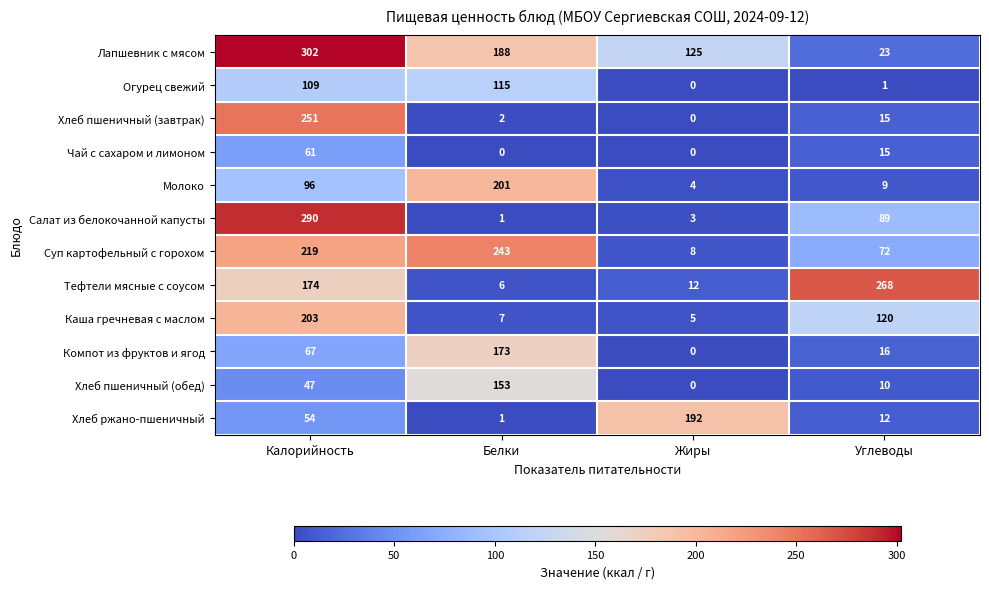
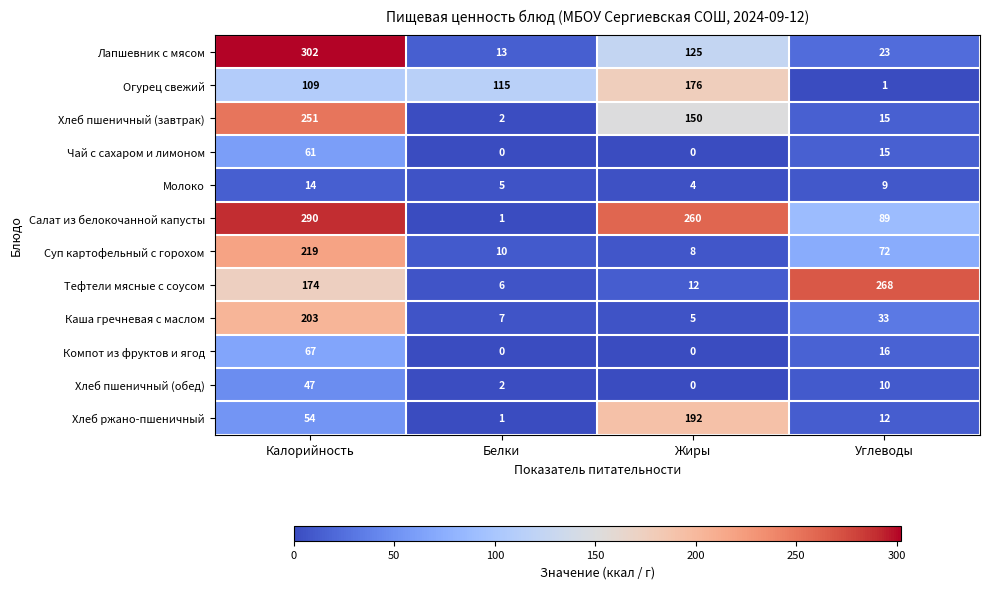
Лапшевник с мясом, Белки: 188 -> 13
Огурец свежий, Жиры: 0 -> 176
Хлеб пшеничный (завтрак), Жиры: 0 -> 150
Молоко, Калорийность: 96 -> 14
Молоко, Белки: 201 -> 5
Салат из белокочанной капусты, Жиры: 3 -> 260
Суп картофельный с горохом, Белки: 243 -> 10
Каша гречневая с маслом, Углеводы: 120 -> 33
Компот из фруктов и ягод, Белки: 173 -> 0
Хлеб пшеничный (обед), Белки: 153 -> 2
